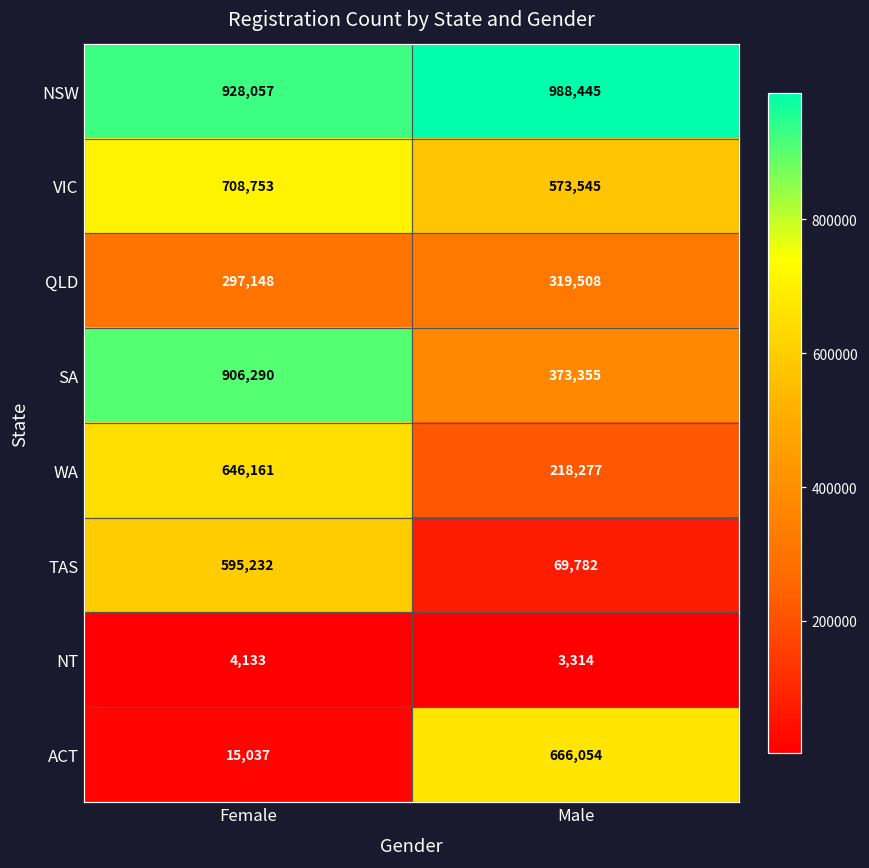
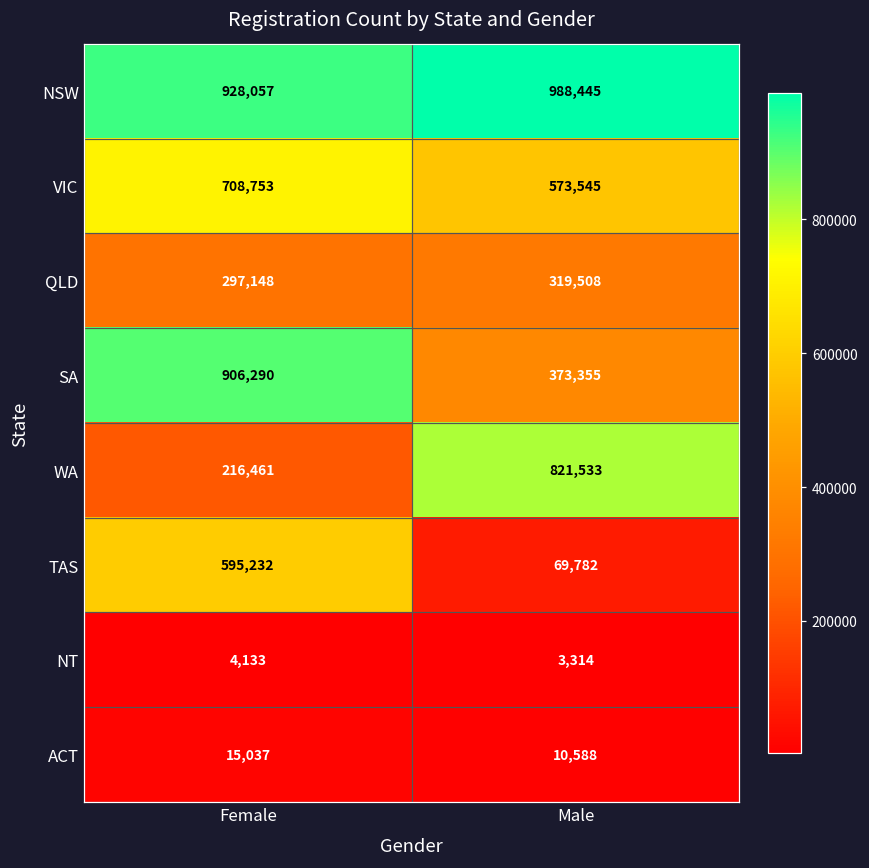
WA, Female: 646,161 -> 216,461
WA, Male: 218,277 -> 821,533
ACT, Male: 666,054 -> 10,588
